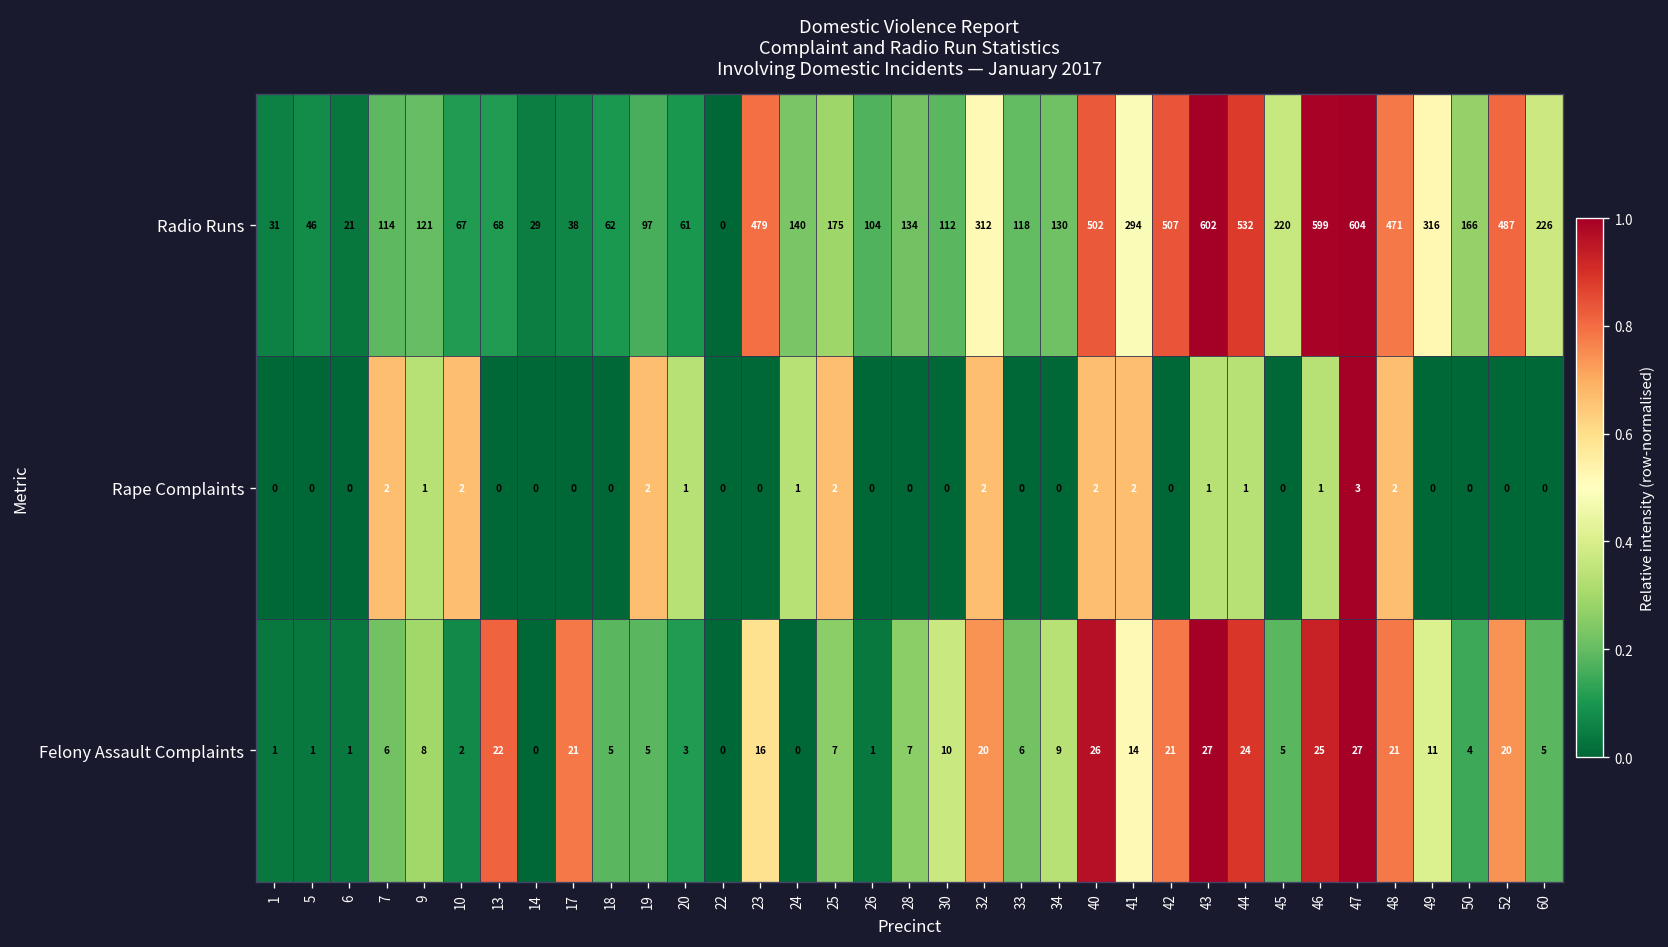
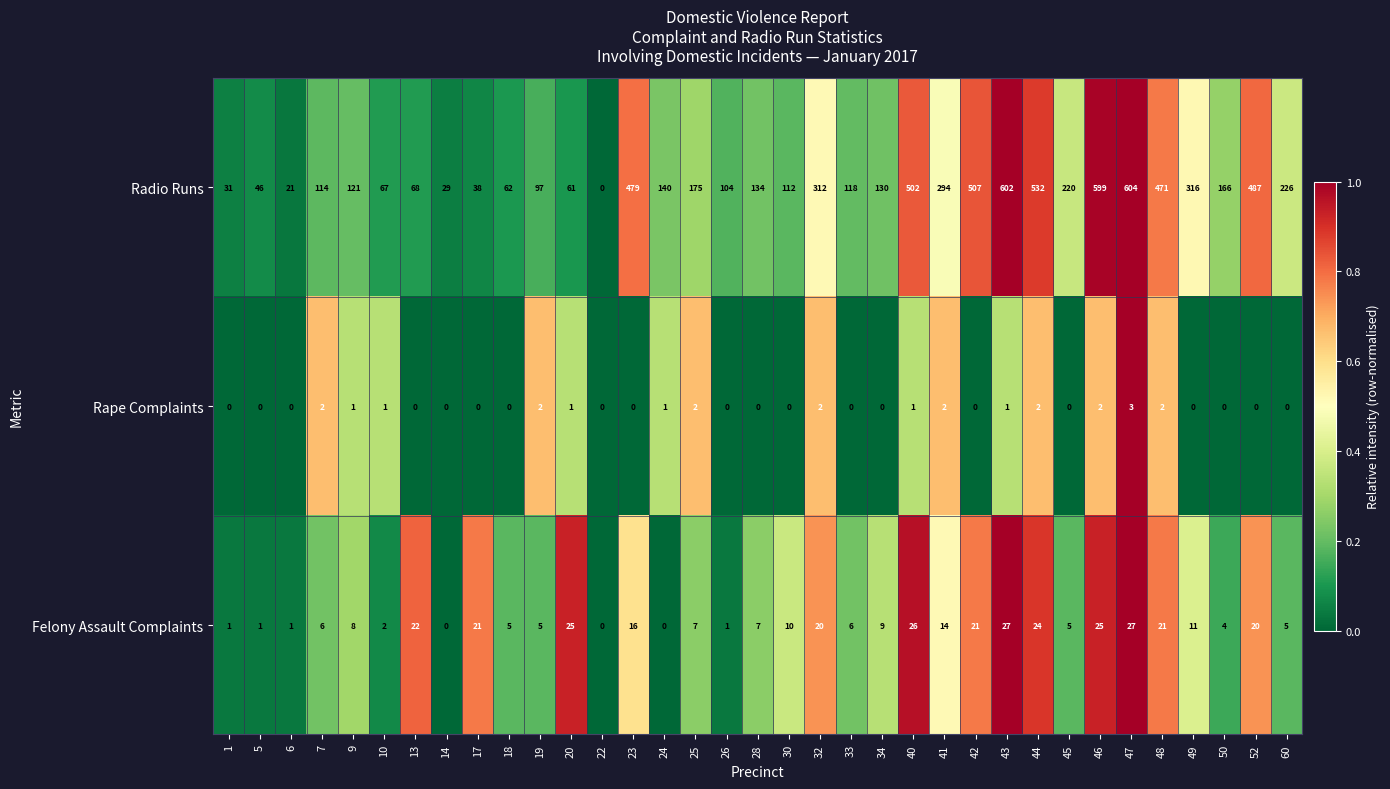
Rape Complaints, 10: 2 -> 1
Rape Complaints, 40: 2 -> 1
Rape Complaints, 44: 1 -> 2
Rape Complaints, 46: 1 -> 2
Felony Assault Complaints, 20: 3 -> 25
